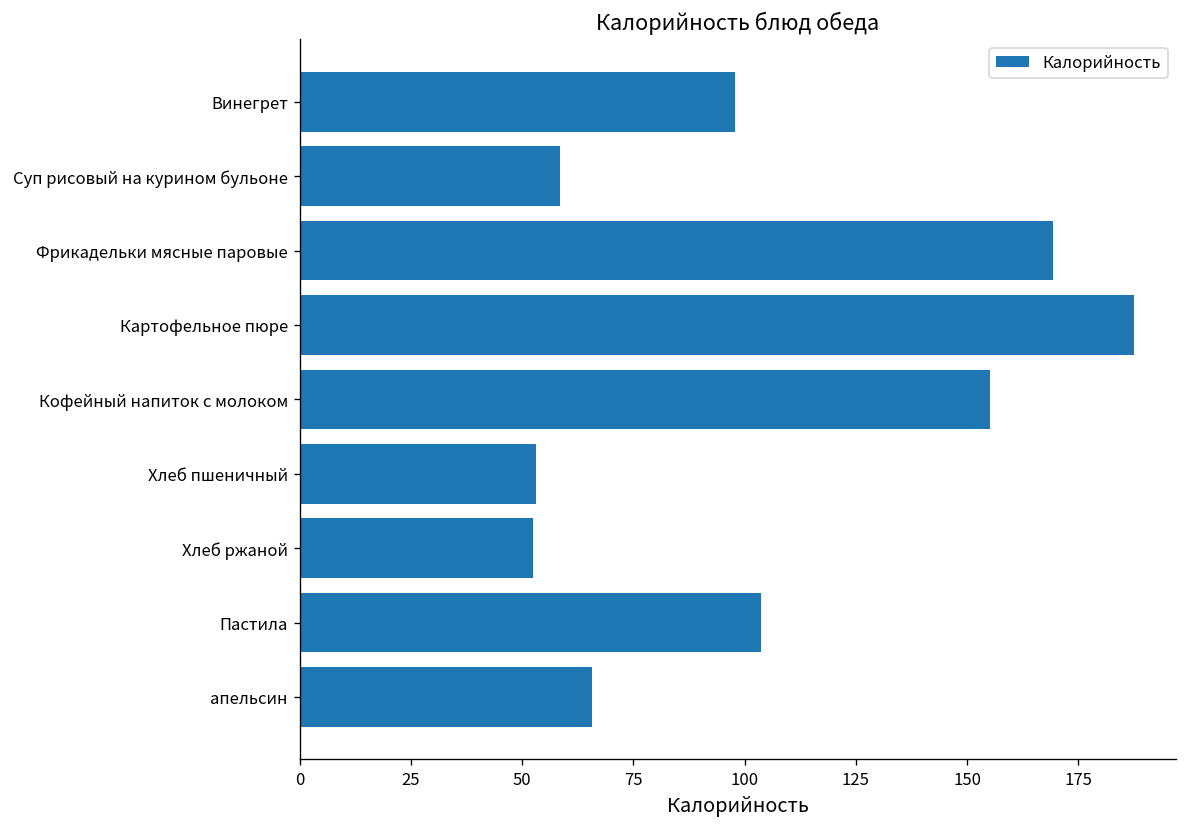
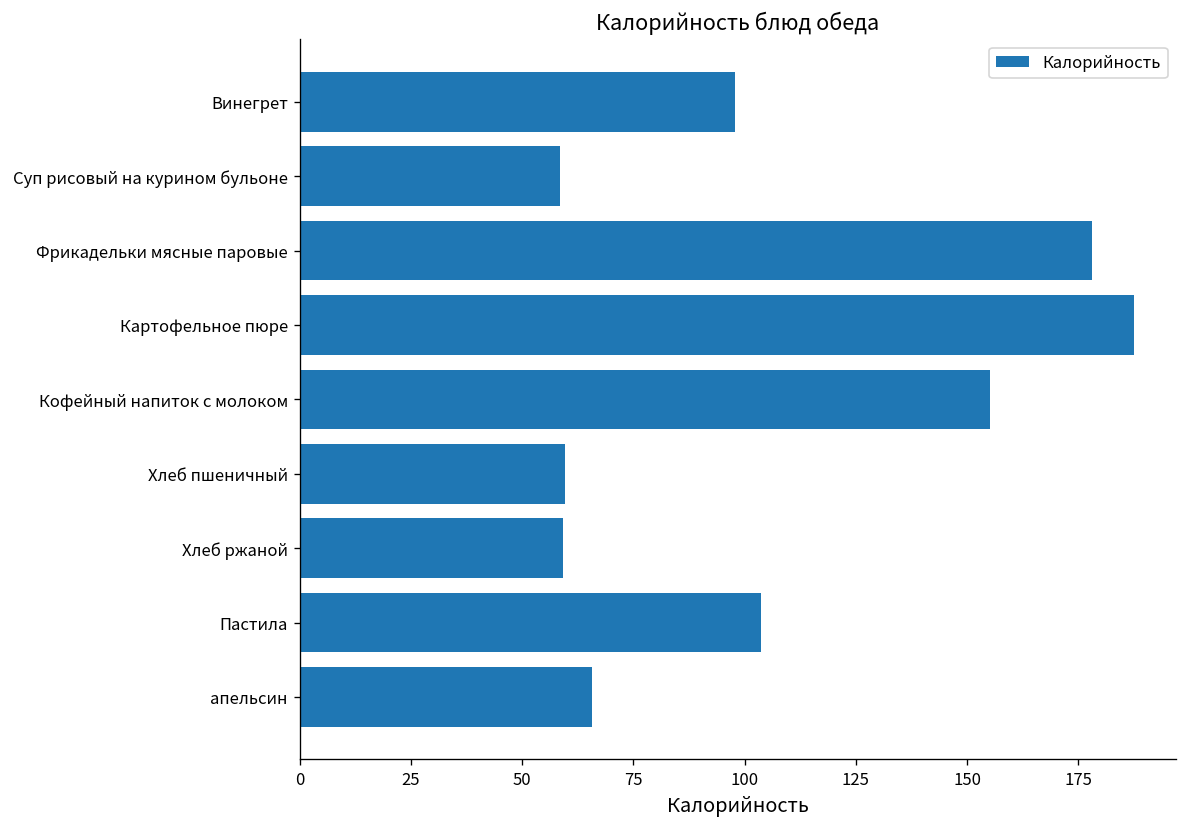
Фрикадельки мясные паровые: 169 -> 178
Хлеб пшеничный: 53 -> 60
Хлеб ржаной: 53 -> 59
